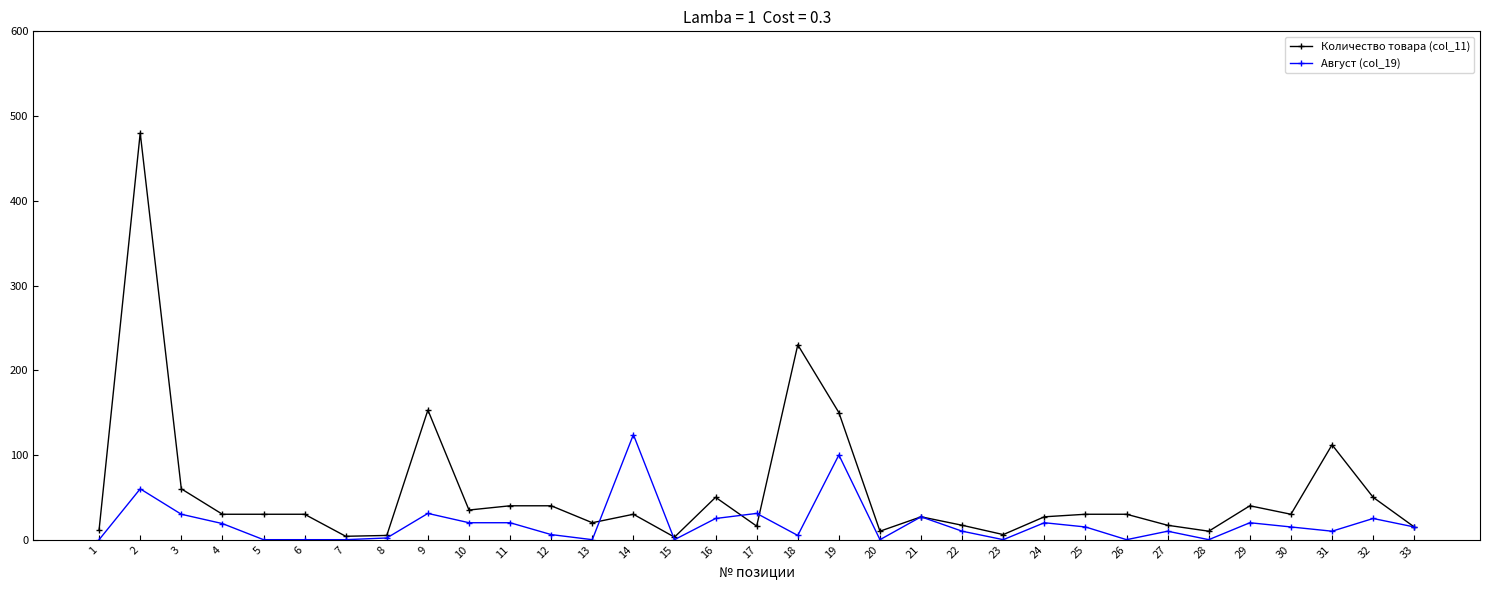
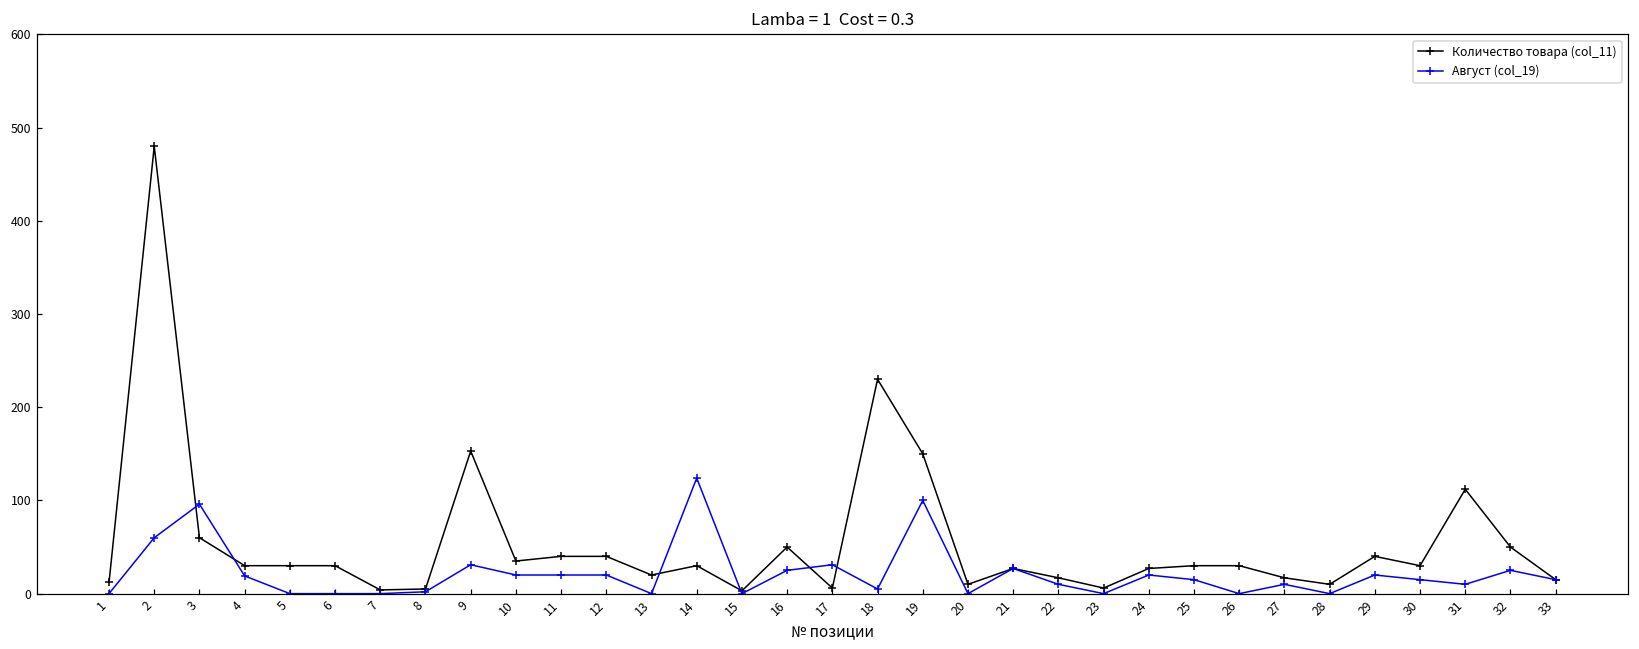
Август (col_19), 3: 30 -> 100
Август (col_19), 12: 10 -> 20
Количество товара (col_11), 17: 20 -> 10
